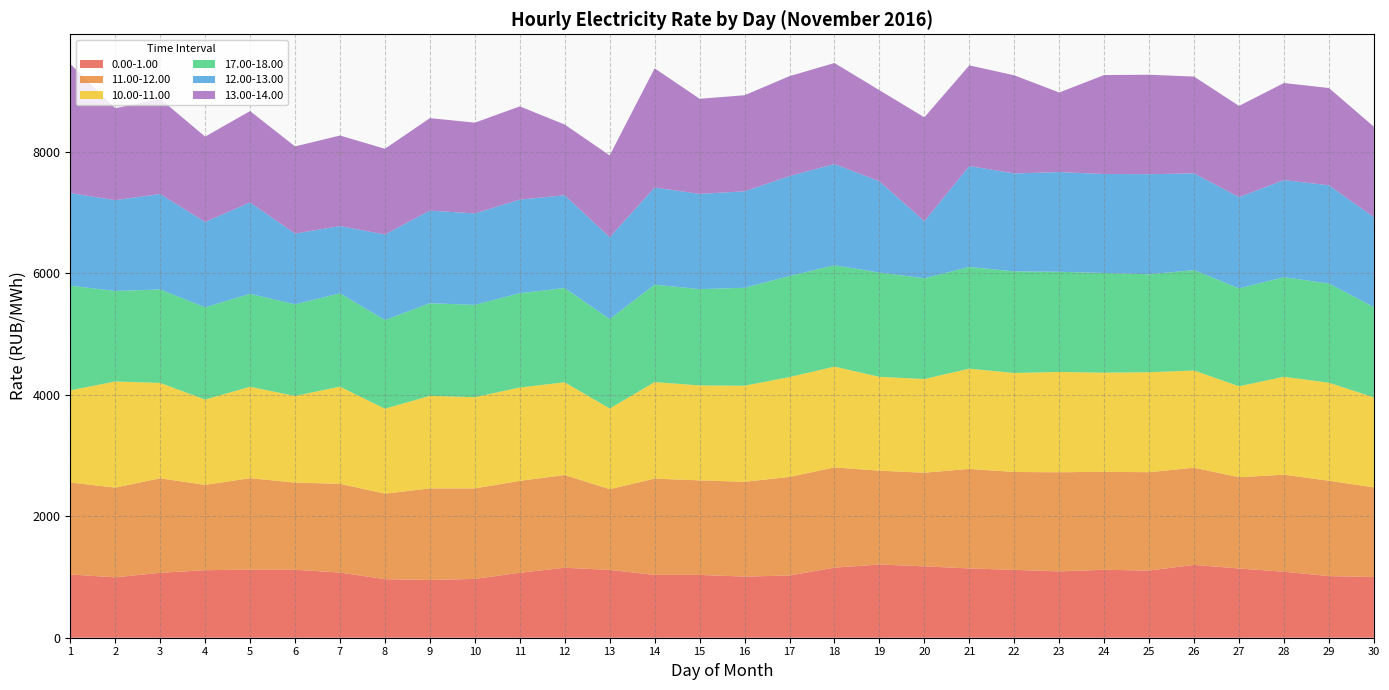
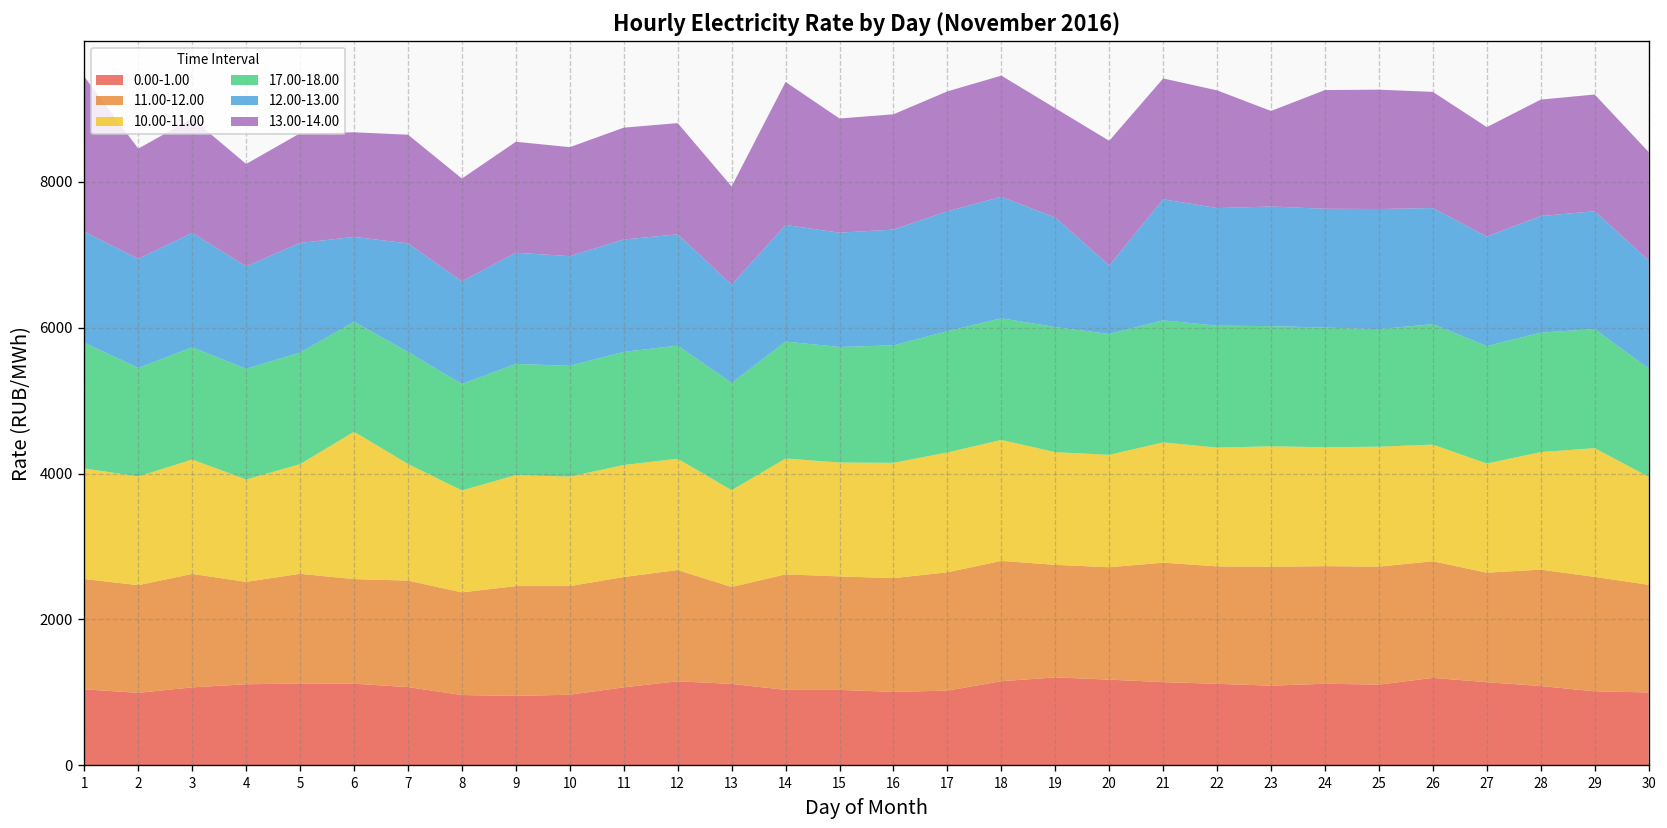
10.00-11.00, 2: 1700 -> 1500
10.00-11.00, 6: 1400 -> 2000
12.00-13.00, 7: 1100 -> 1500
13.00-14.00, 12: 1200 -> 1500
10.00-11.00, 29: 1600 -> 1800
